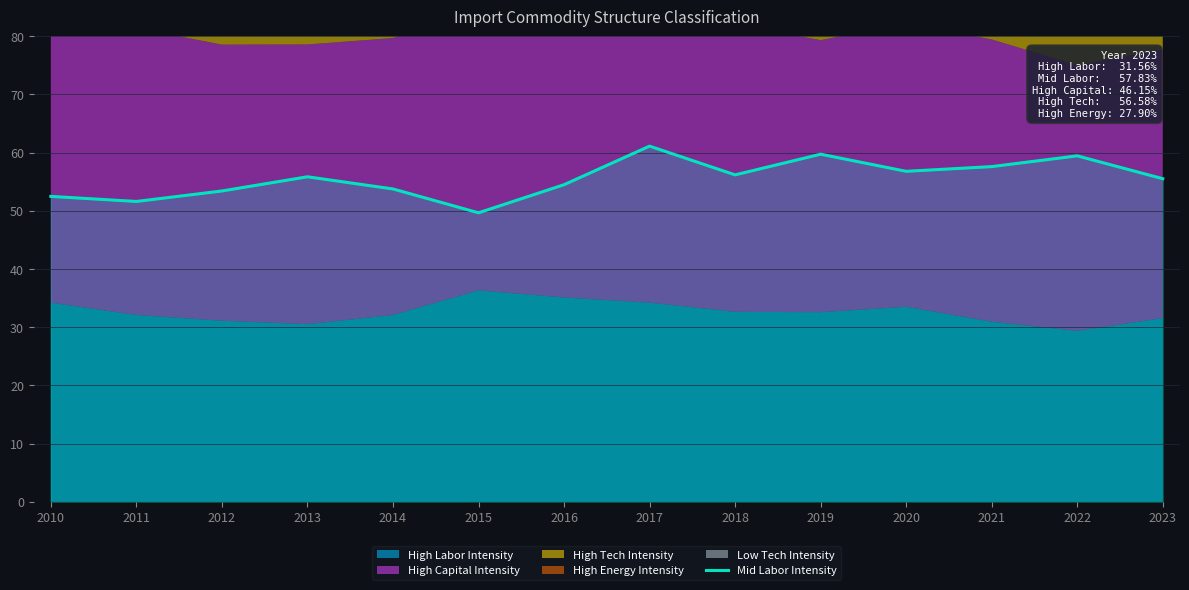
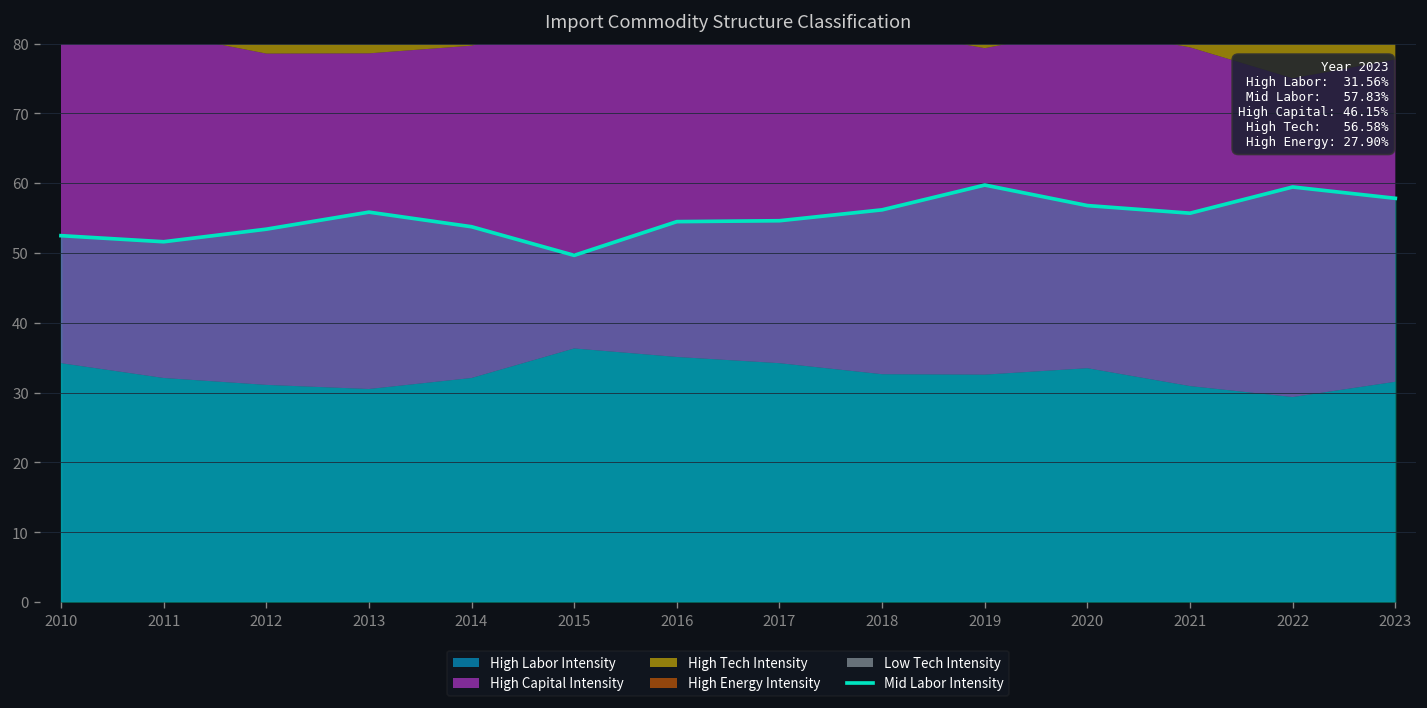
Mid Labor Intensity, 2017: 61 -> 55
Mid Labor Intensity, 2021: 58 -> 56
Mid Labor Intensity, 2023: 56 -> 58
